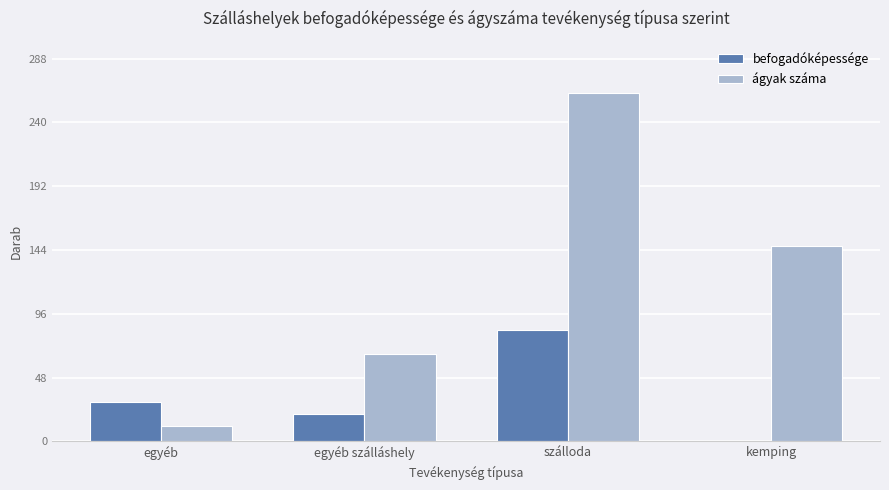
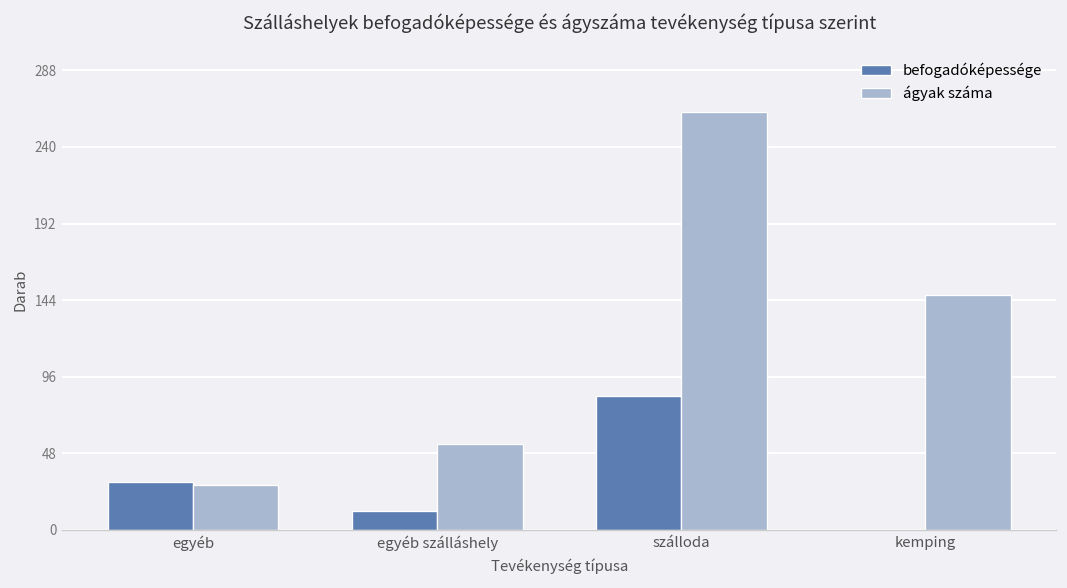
ágyak száma, egyéb: 12 -> 28
befogadóképessége, egyéb szálláshely: 21 -> 12
ágyak száma, egyéb szálláshely: 66 -> 54
